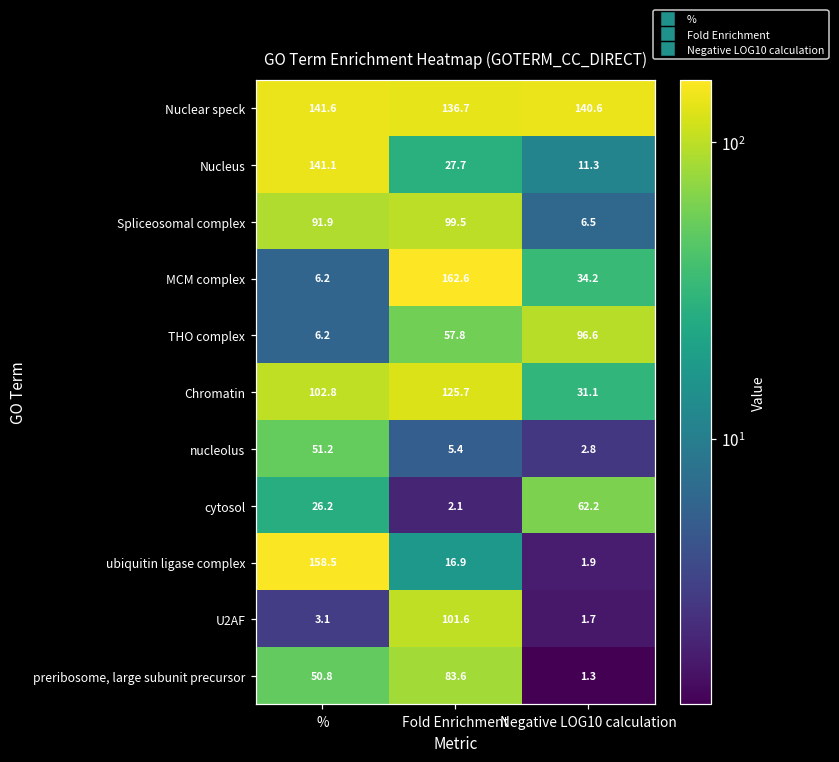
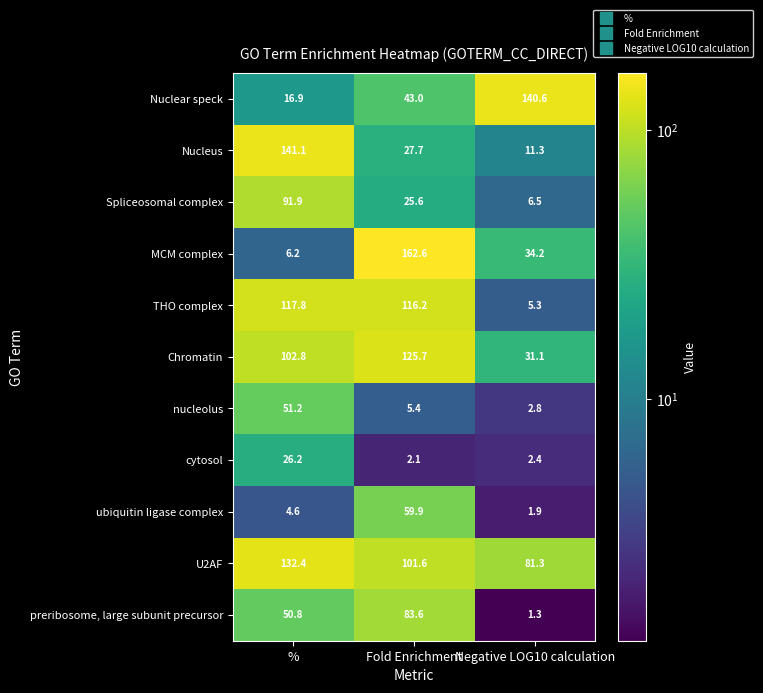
Nuclear speck, %: 141.6 -> 16.9
Nuclear speck, Fold Enrichment: 136.7 -> 43.0
Spliceosomal complex, Fold Enrichment: 99.5 -> 25.6
THO complex, %: 6.2 -> 117.8
THO complex, Fold Enrichment: 57.8 -> 116.2
THO complex, Negative LOG10 calculation: 96.6 -> 5.3
cytosol, Negative LOG10 calculation: 62.2 -> 2.4
ubiquitin ligase complex, %: 158.5 -> 4.6
ubiquitin ligase complex, Fold Enrichment: 16.9 -> 59.9
U2AF, %: 3.1 -> 132.4
U2AF, Negative LOG10 calculation: 1.7 -> 81.3
